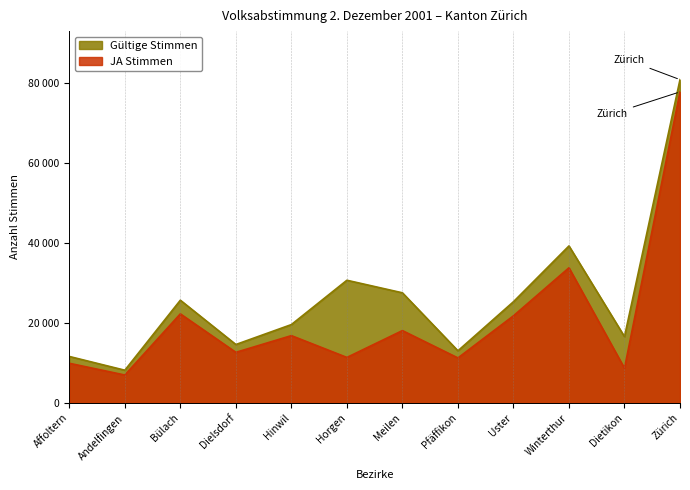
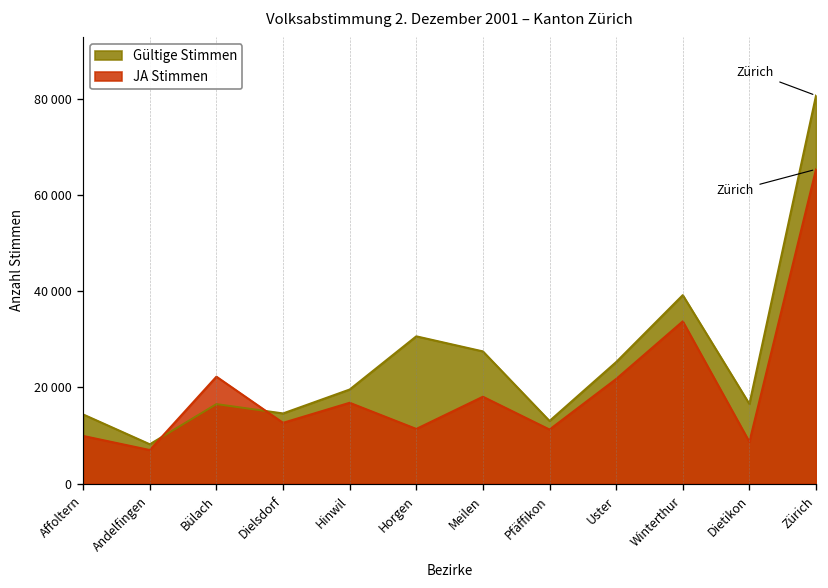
Gültige Stimmen, Affoltern: 12000 -> 14000
Gültige Stimmen, Bülach: 26000 -> 17000
JA Stimmen, Zürich: 78000 -> 65000
